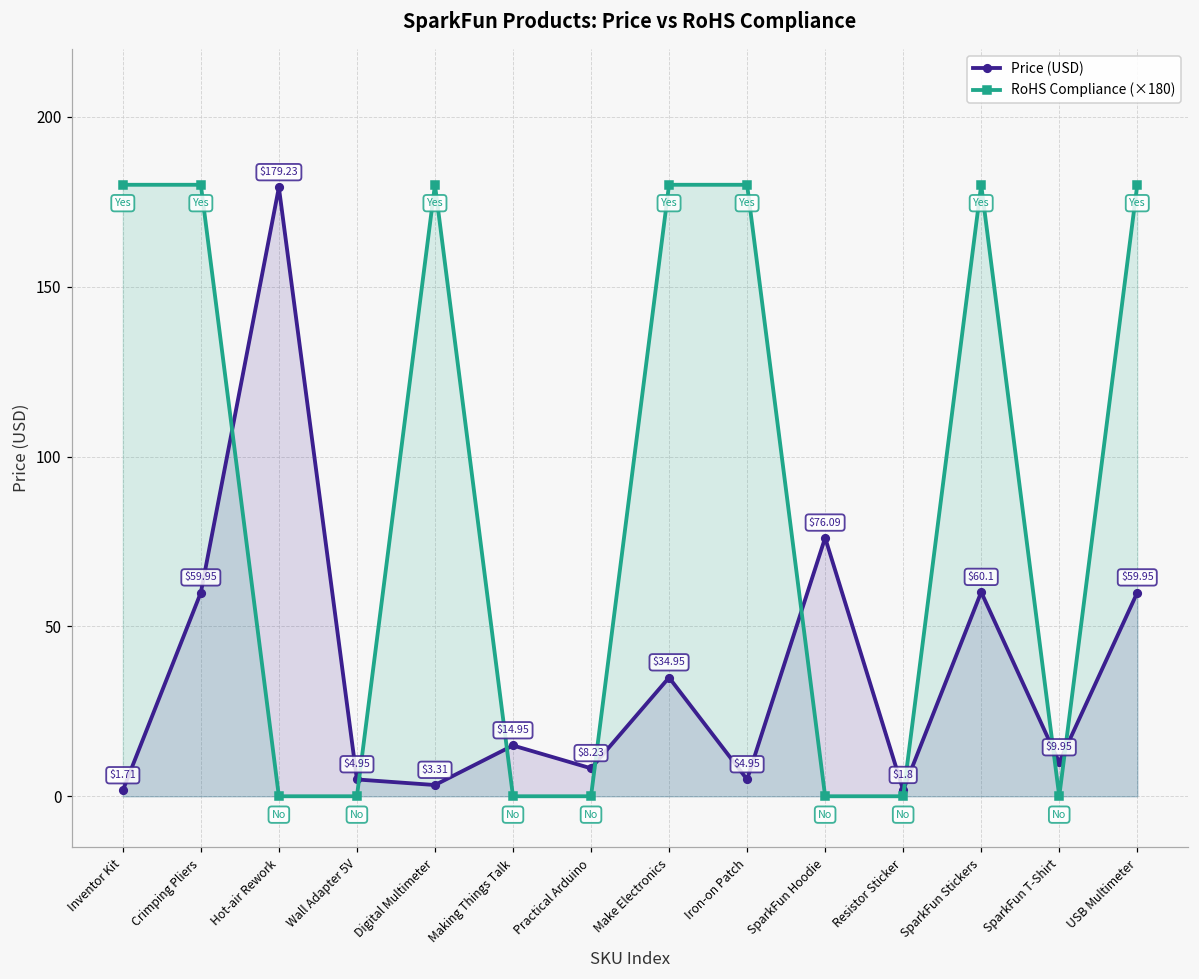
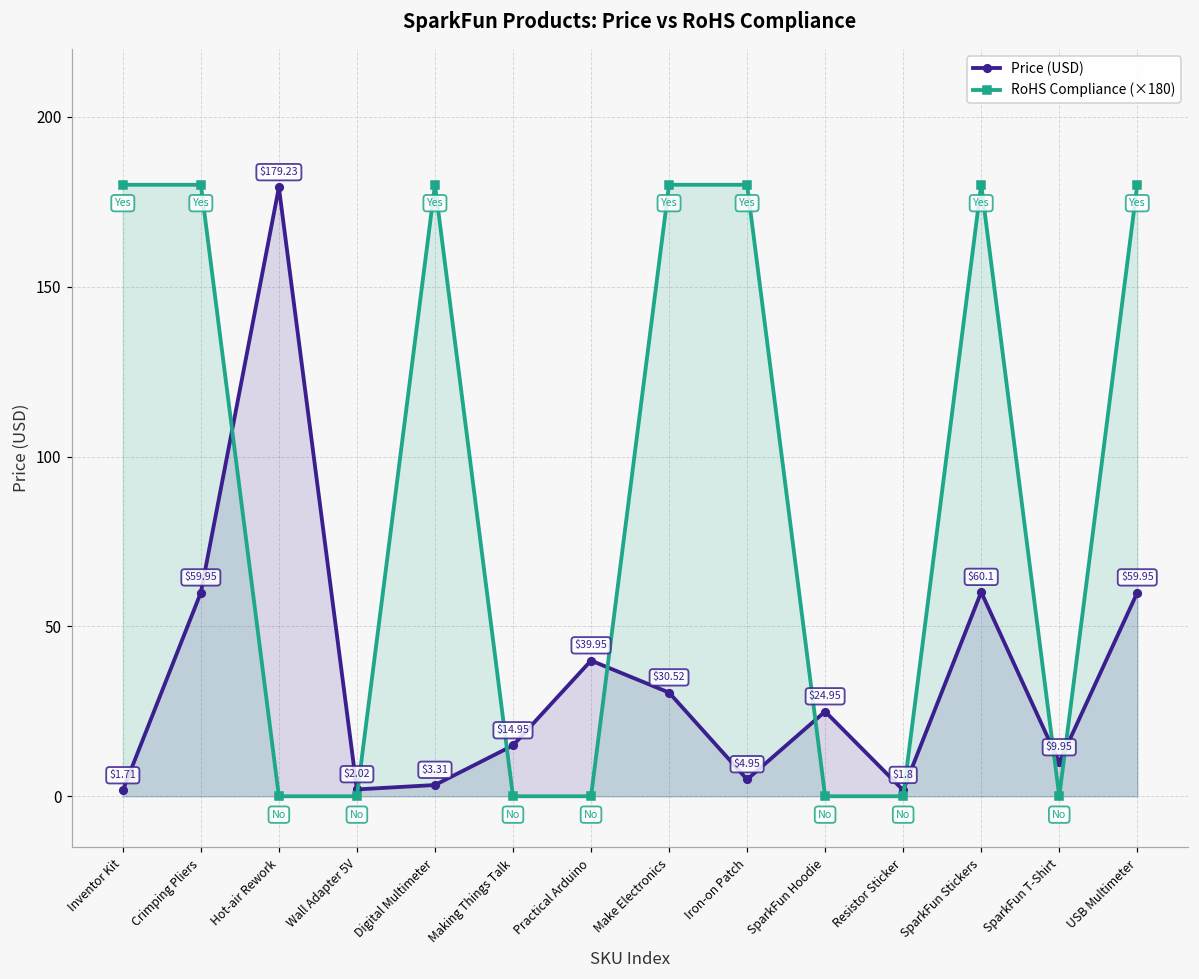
Price (USD), Wall Adapter 5V: $4.95 -> $2.02
Price (USD), Practical Arduino: $8.23 -> $39.95
Price (USD), Make Electronics: $34.95 -> $30.52
Price (USD), SparkFun Hoodie: $76.09 -> $24.95
